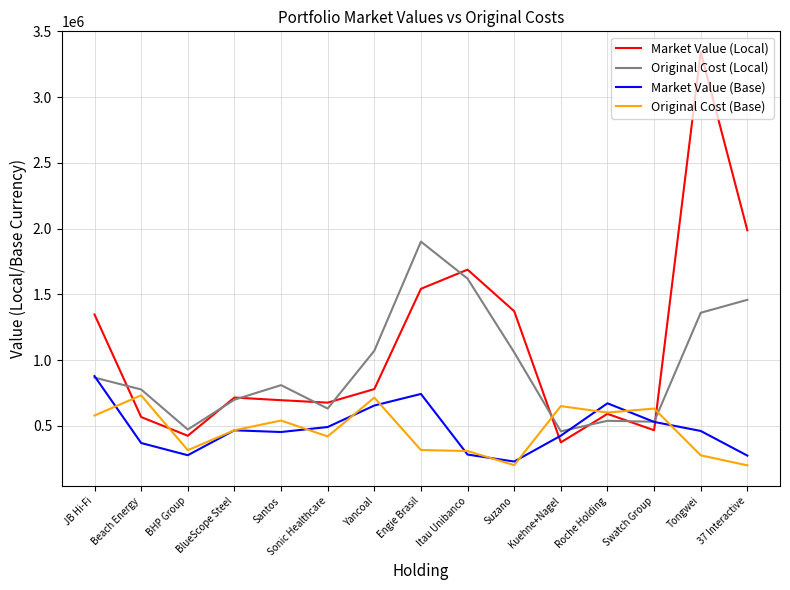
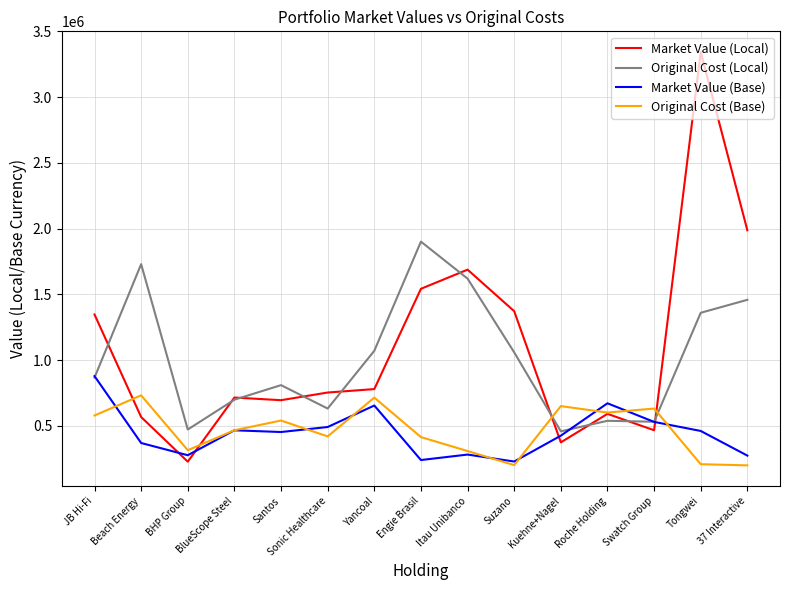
Original Cost (Local), Beach Energy: 780000 -> 1730000
Market Value (Local), BHP Group: 430000 -> 230000
Market Value (Local), Sonic Healthcare: 680000 -> 750000
Market Value (Base), Engie Brasil: 740000 -> 240000
Original Cost (Base), Engie Brasil: 320000 -> 420000
Original Cost (Base), Tongwei: 280000 -> 210000
